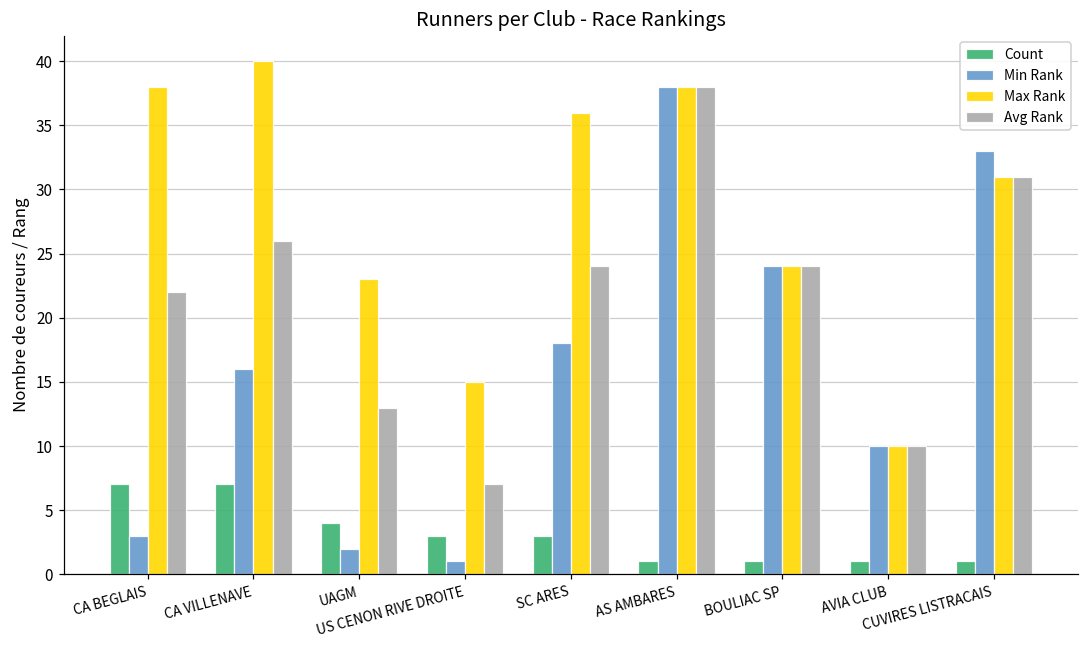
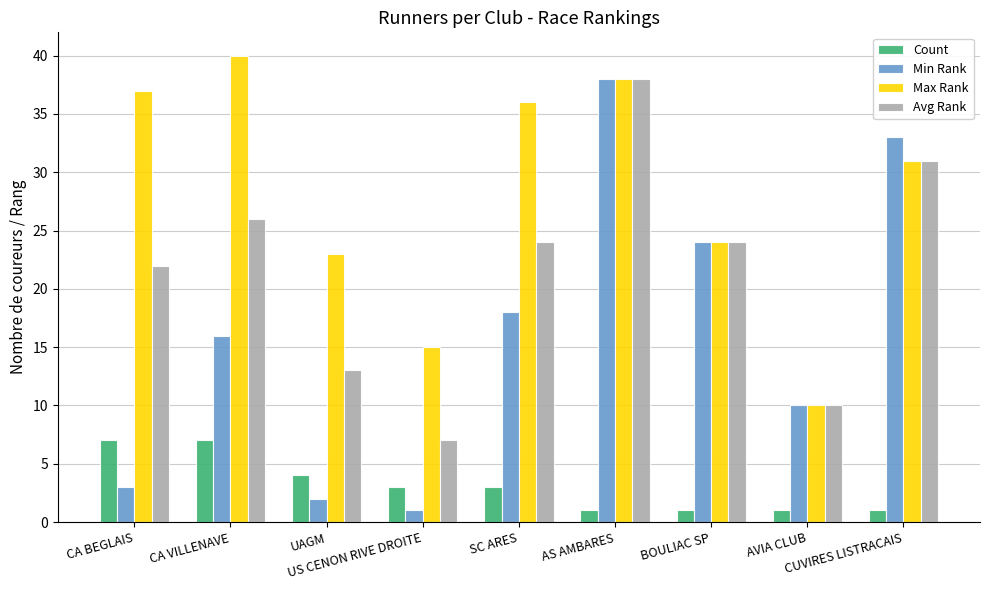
Max Rank, CA BEGLAIS: 38 -> 37
